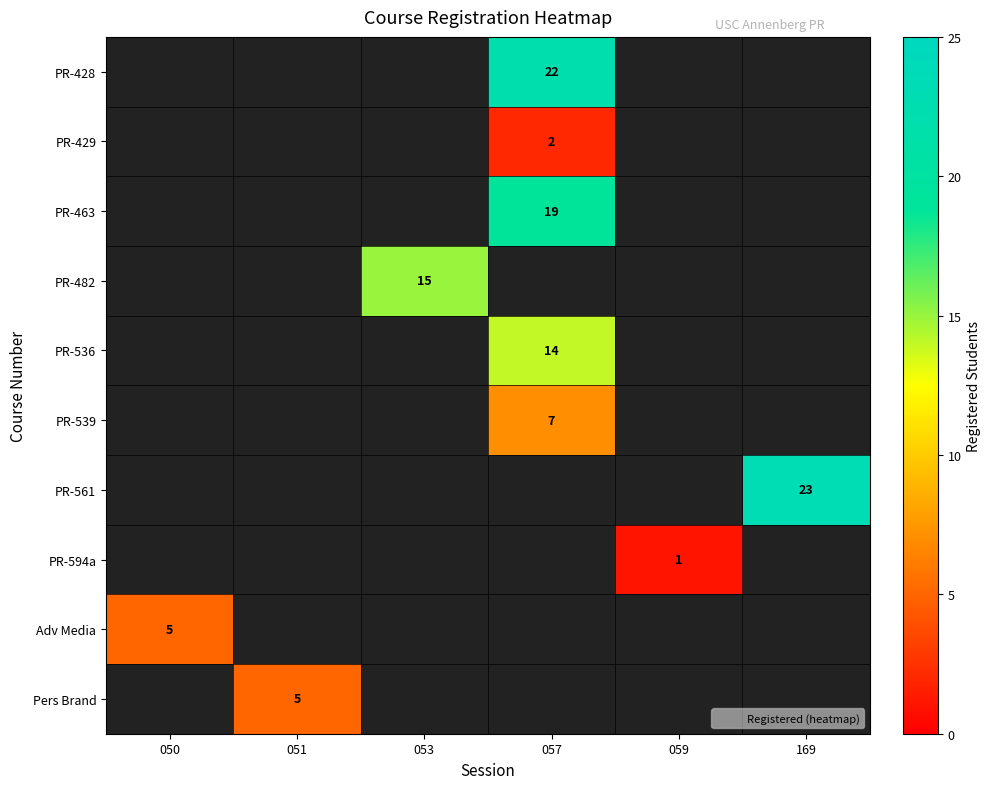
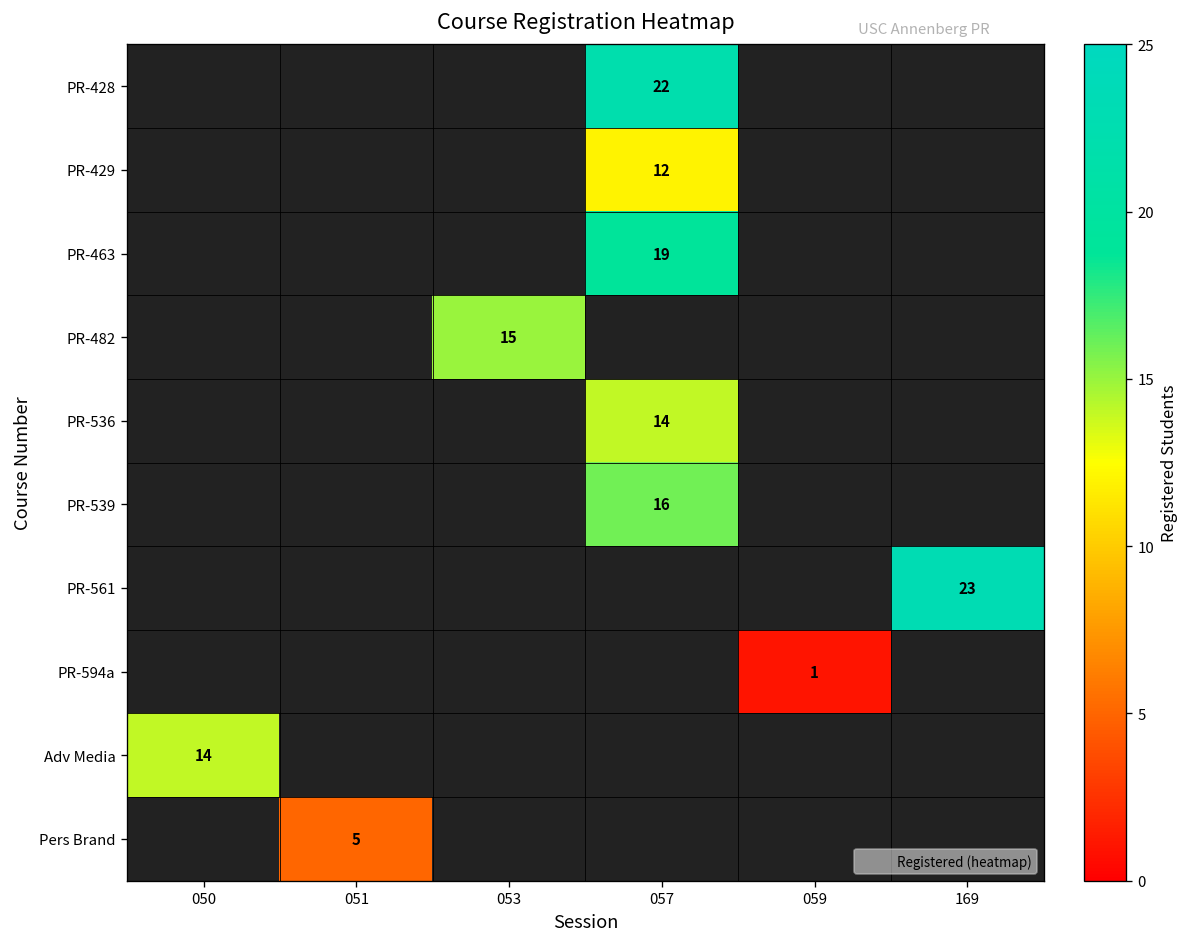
PR-429, 057: 2 -> 12
PR-539, 057: 7 -> 16
Adv Media, 050: 5 -> 14
